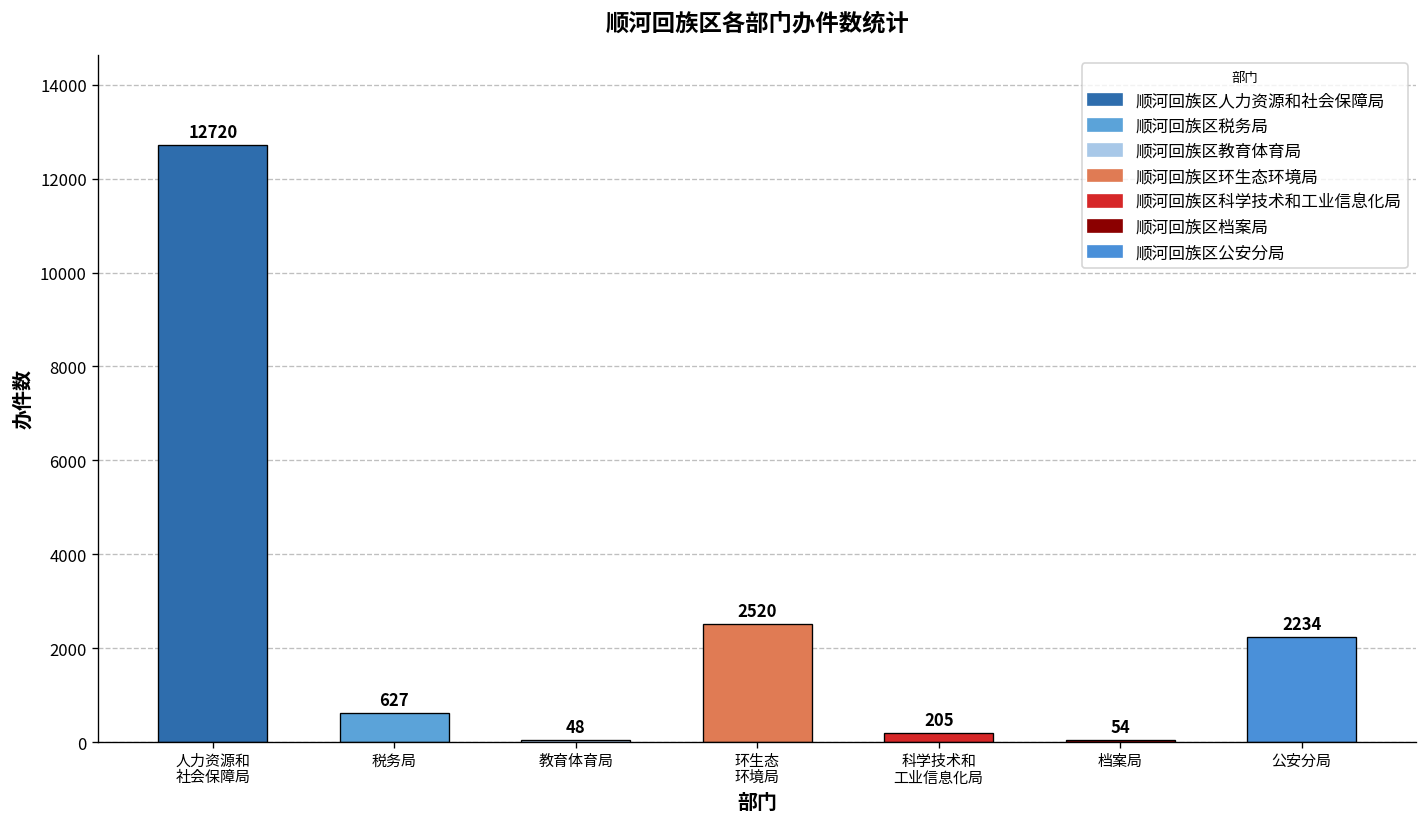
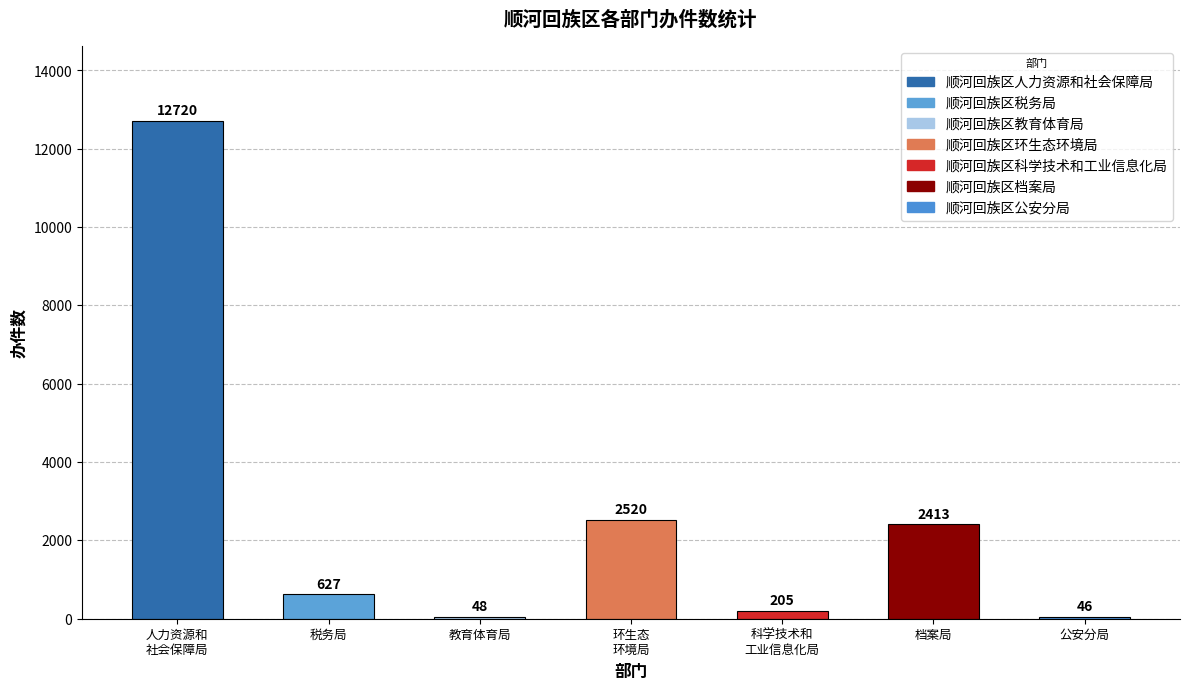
档案局: 54 -> 2413
公安分局: 2234 -> 46
